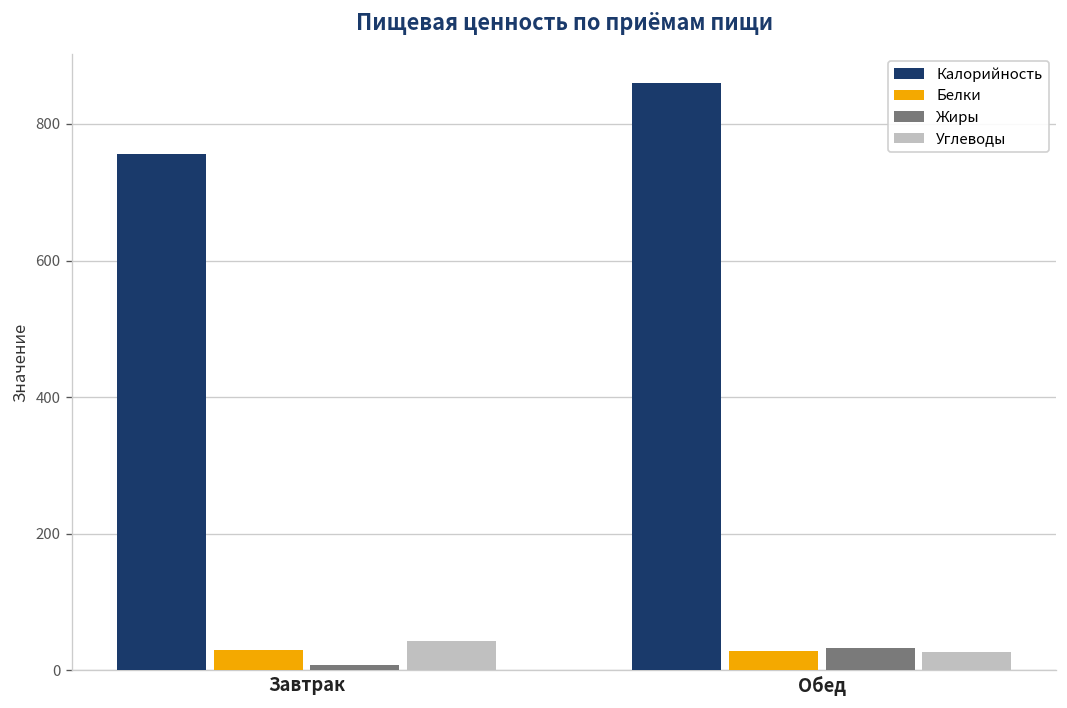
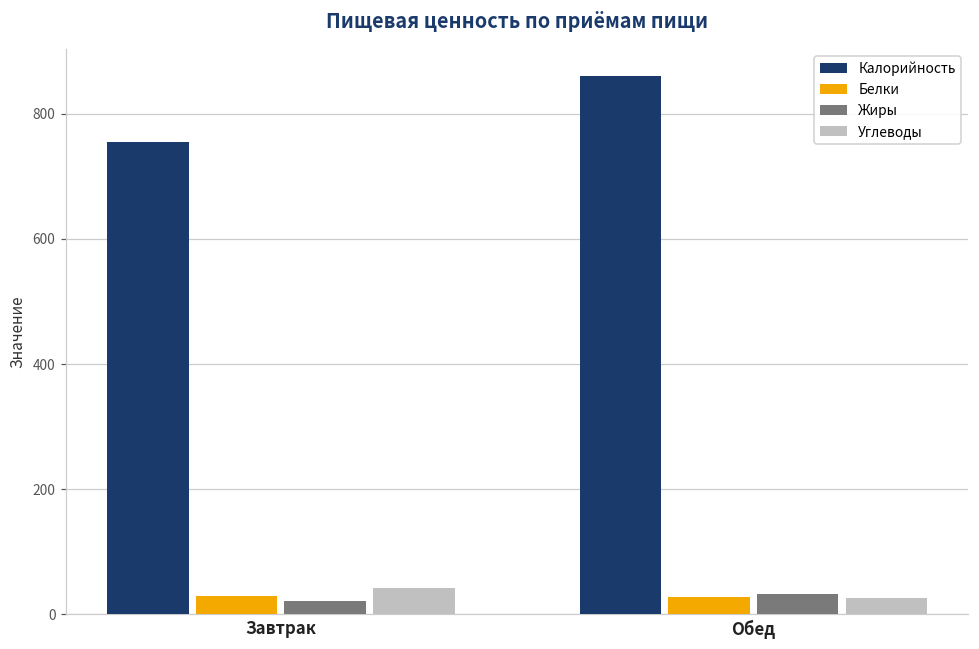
Жиры, Завтрак: 10 -> 20
